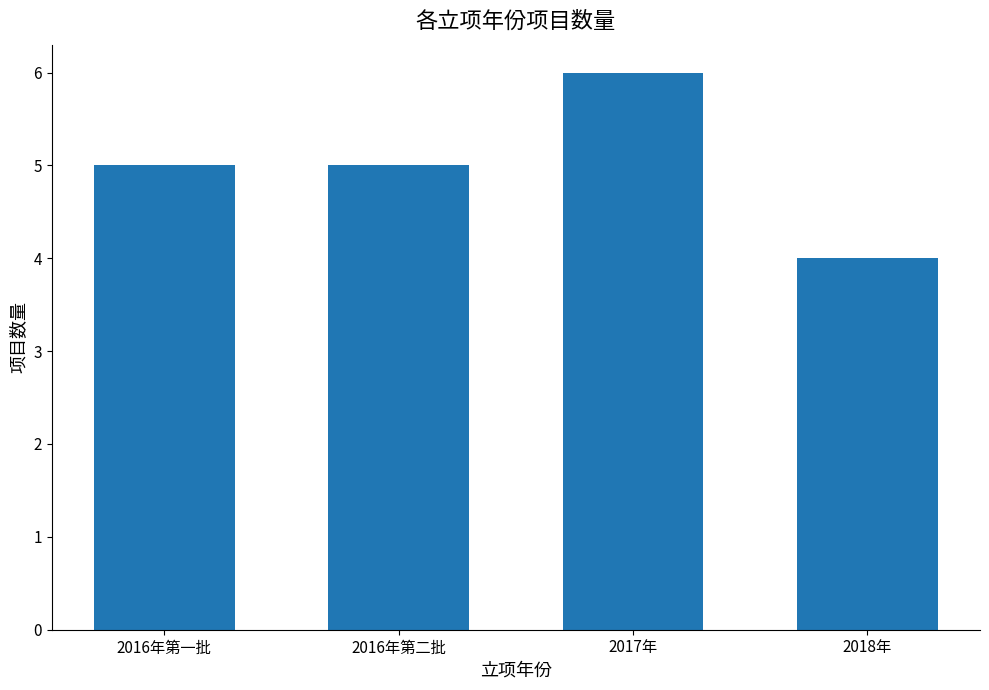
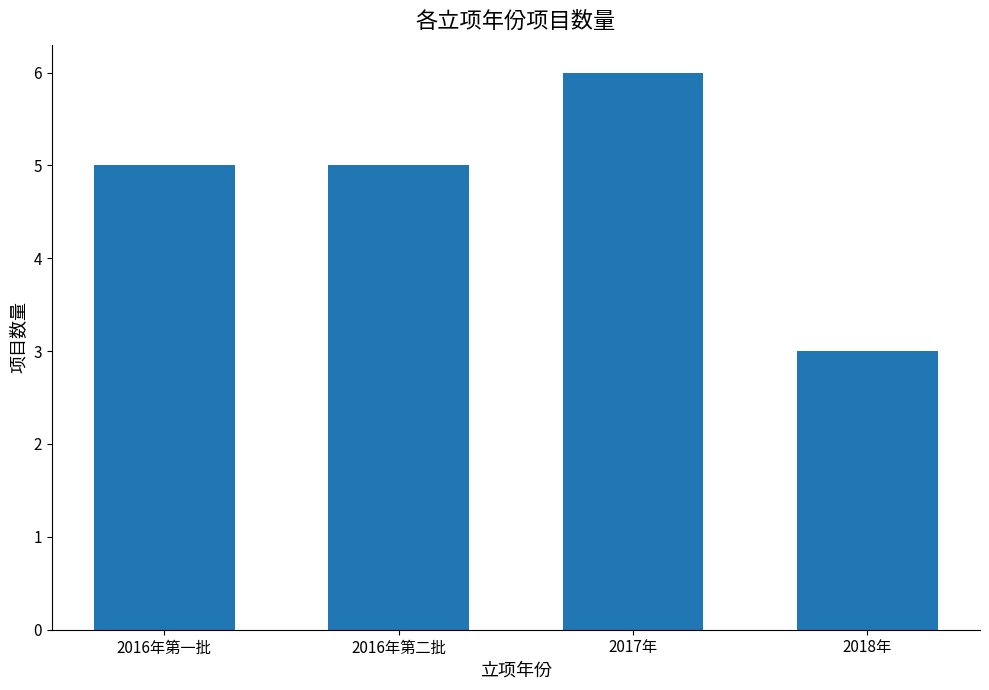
2018年: 4 -> 3
